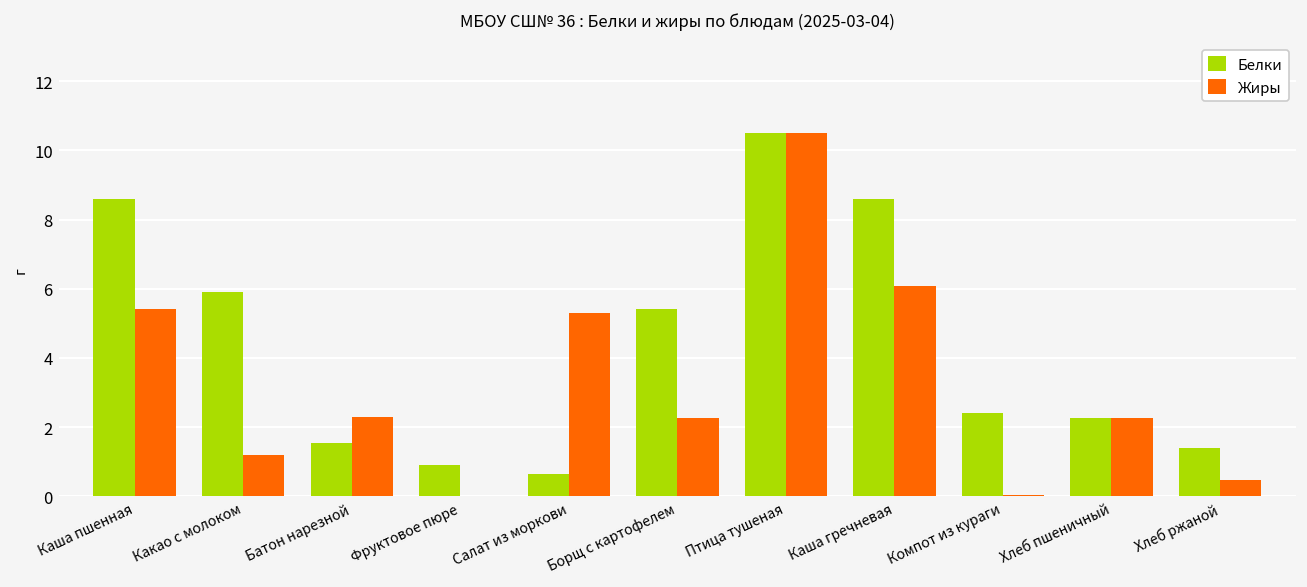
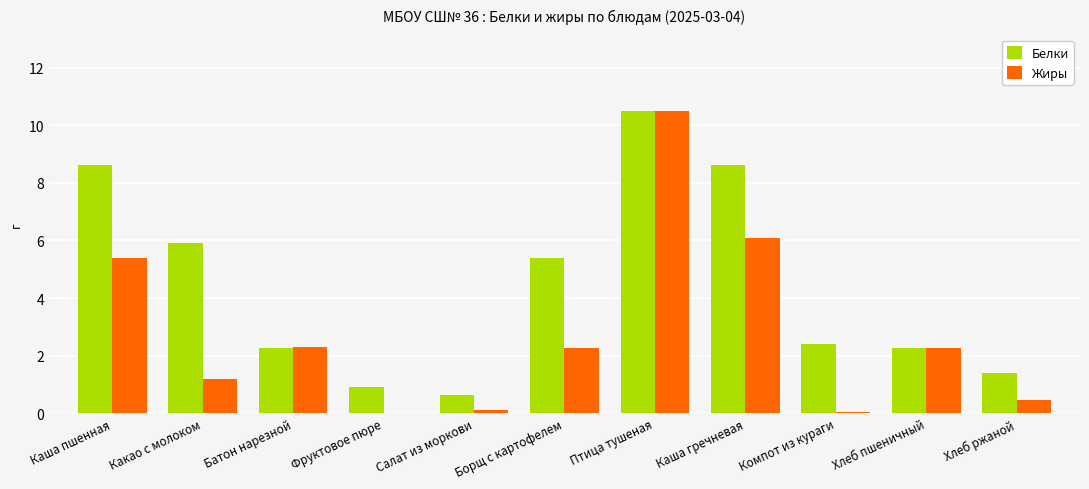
Белки, Батон нарезной: 1.5 -> 2.3
Жиры, Салат из моркови: 5.3 -> 0.1
